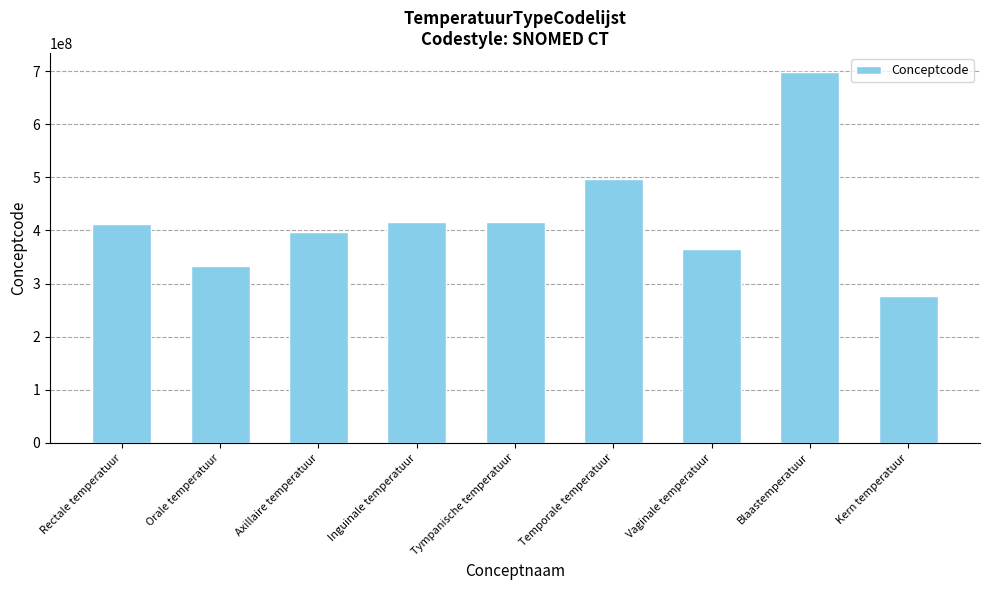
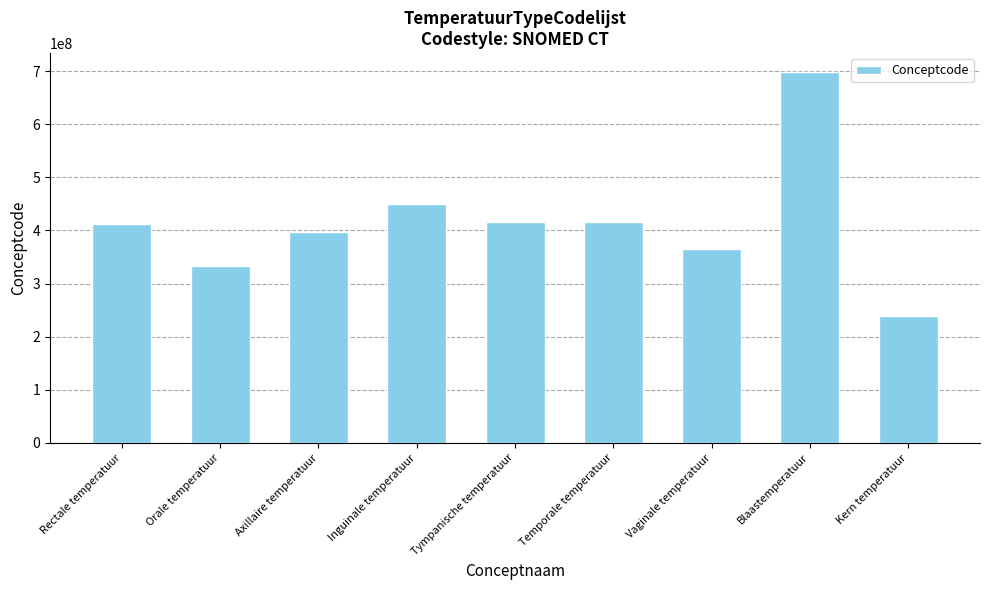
Inguinale temperatuur: 420000000 -> 450000000
Temporale temperatuur: 500000000 -> 420000000
Kern temperatuur: 280000000 -> 240000000
